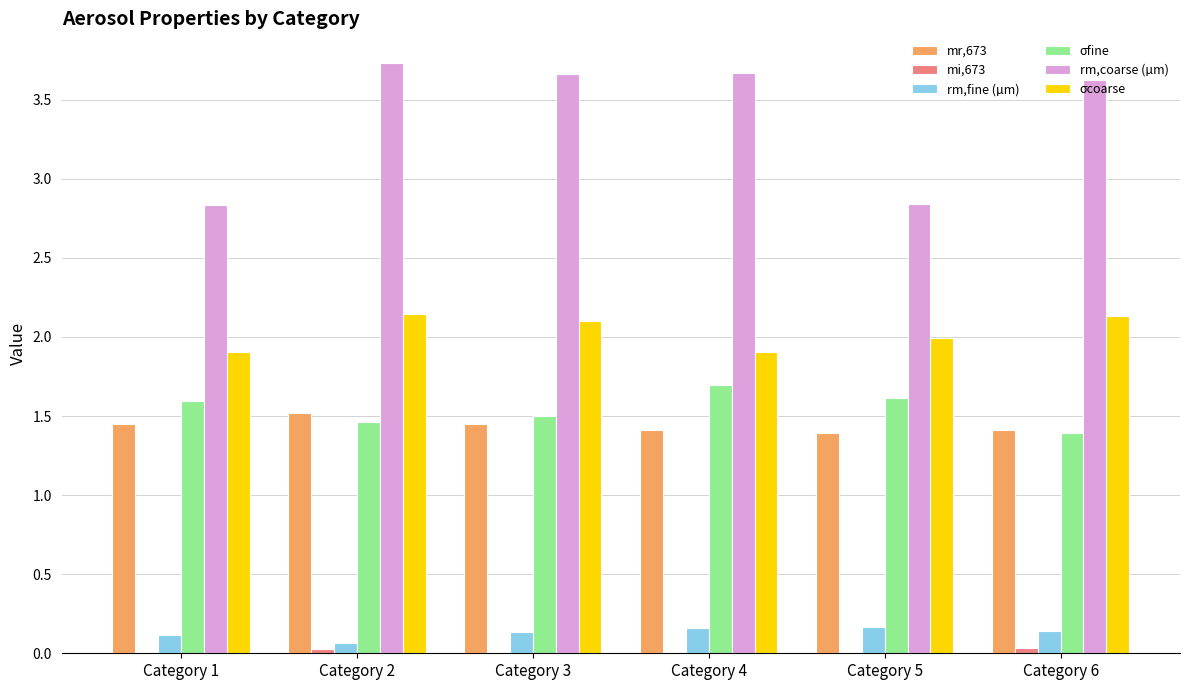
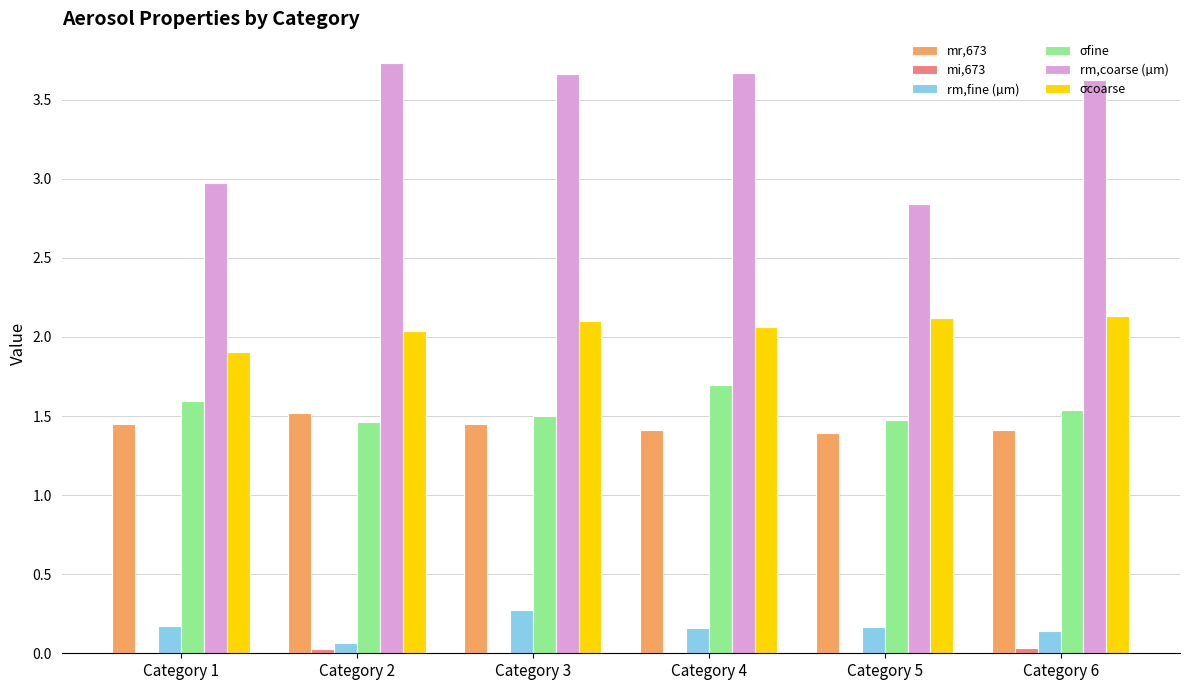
rm,fine (µm), Category 1: 0.12 -> 0.18
rm,coarse (µm), Category 1: 2.83 -> 2.97
σcoarse, Category 2: 2.14 -> 2.04
rm,fine (µm), Category 3: 0.13 -> 0.27
σcoarse, Category 4: 1.90 -> 2.07
σfine, Category 5: 1.61 -> 1.48
σcoarse, Category 5: 2.00 -> 2.12
σfine, Category 6: 1.39 -> 1.54
